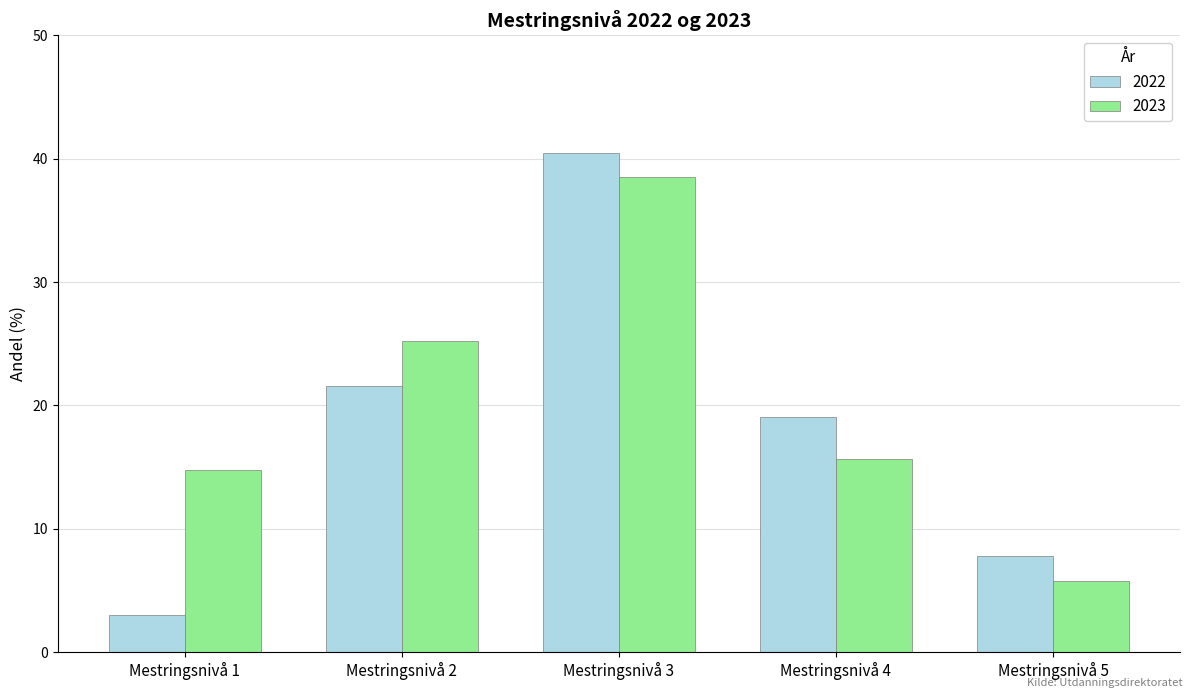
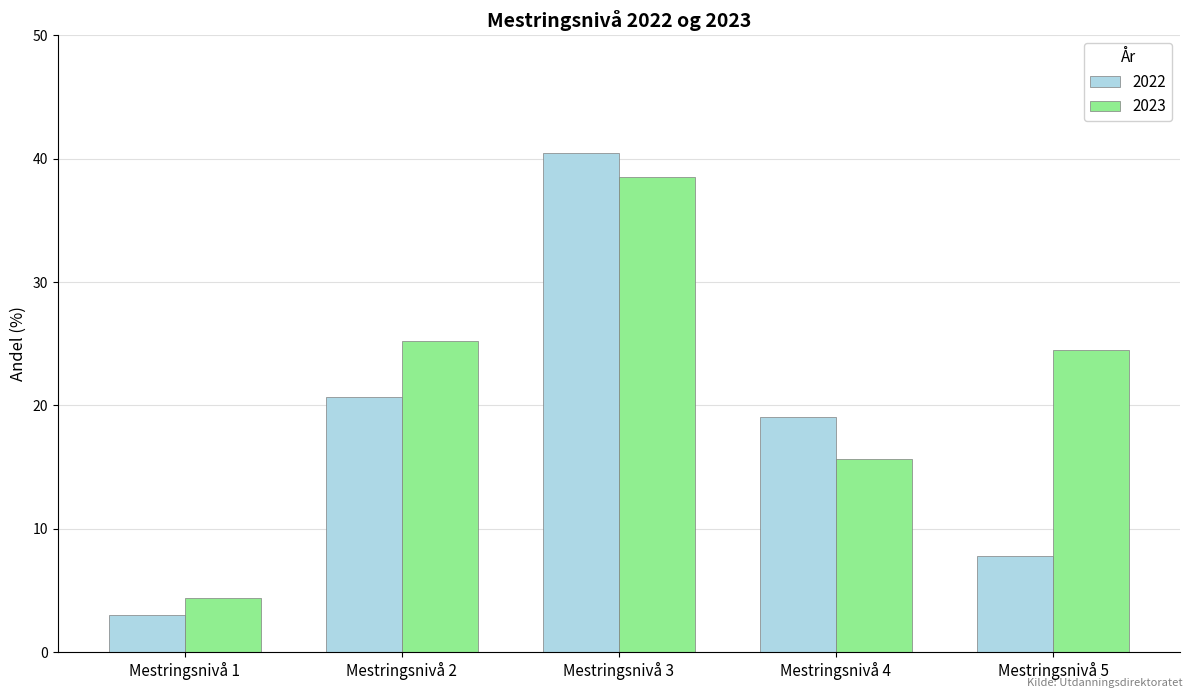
2023, Mestringsnivå 1: 14.8 -> 4.4
2022, Mestringsnivå 2: 21.6 -> 20.7
2023, Mestringsnivå 5: 5.8 -> 24.5
